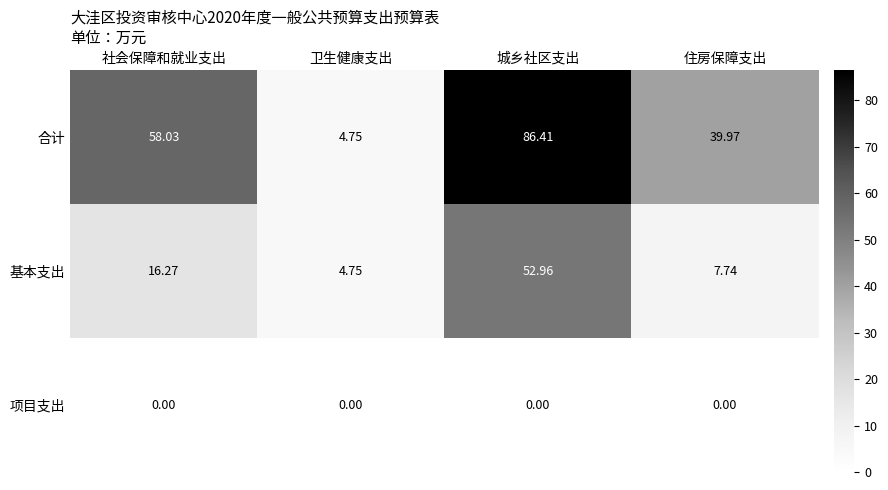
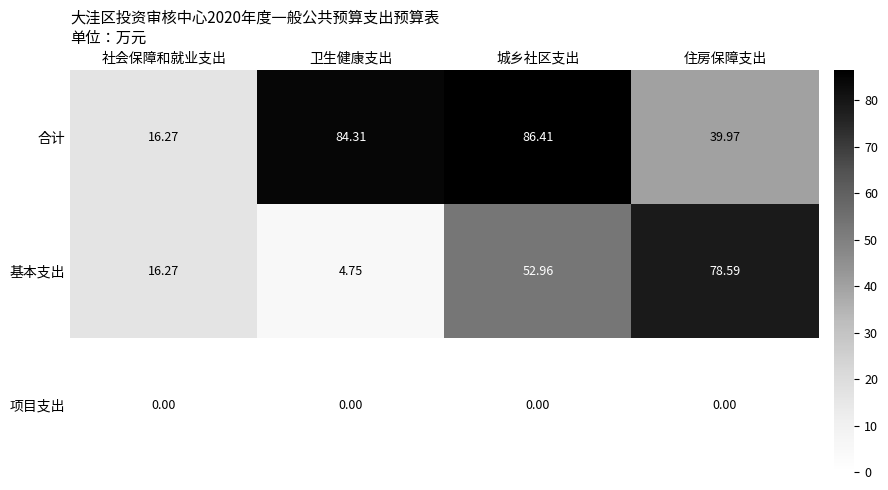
合计, 社会保障和就业支出: 58.03 -> 16.27
合计, 卫生健康支出: 4.75 -> 84.31
基本支出, 住房保障支出: 7.74 -> 78.59
